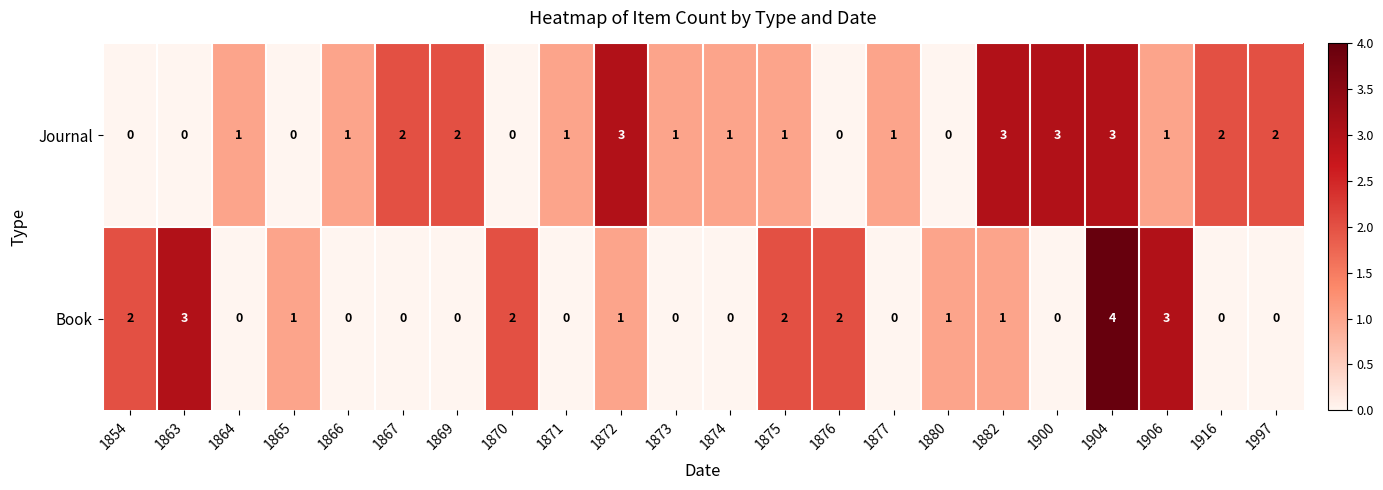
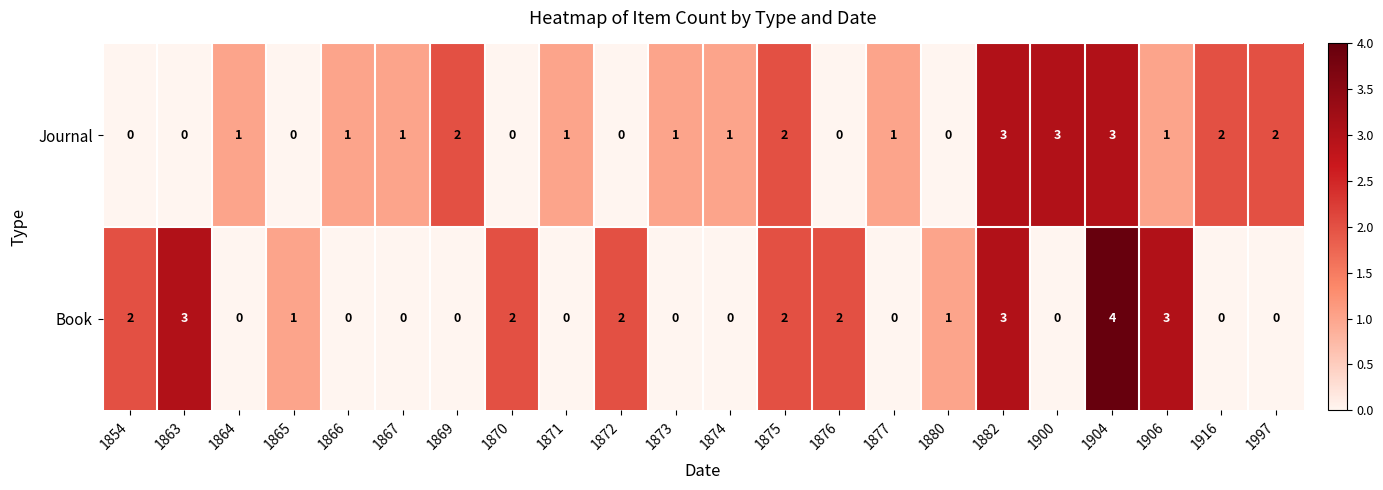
Journal, 1867: 2 -> 1
Journal, 1872: 3 -> 0
Journal, 1875: 1 -> 2
Book, 1872: 1 -> 2
Book, 1882: 1 -> 3
